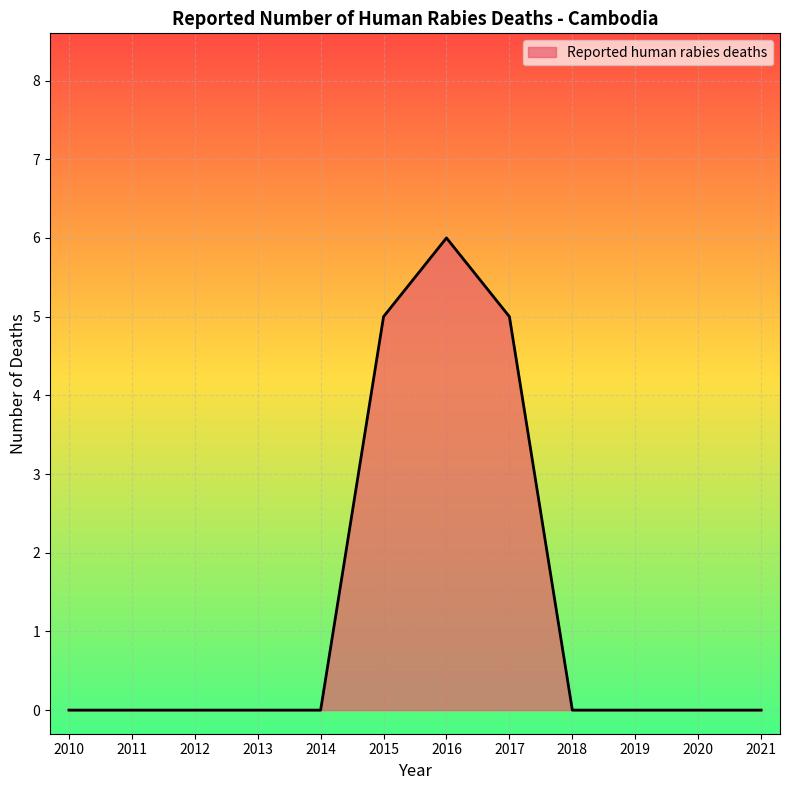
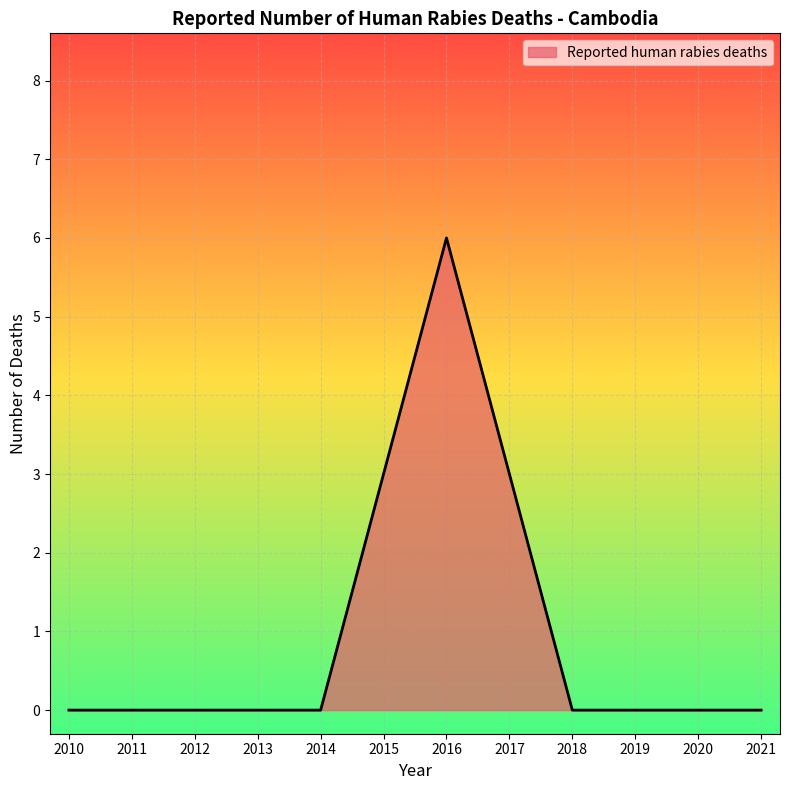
2015: 5 -> 3
2017: 5 -> 3
